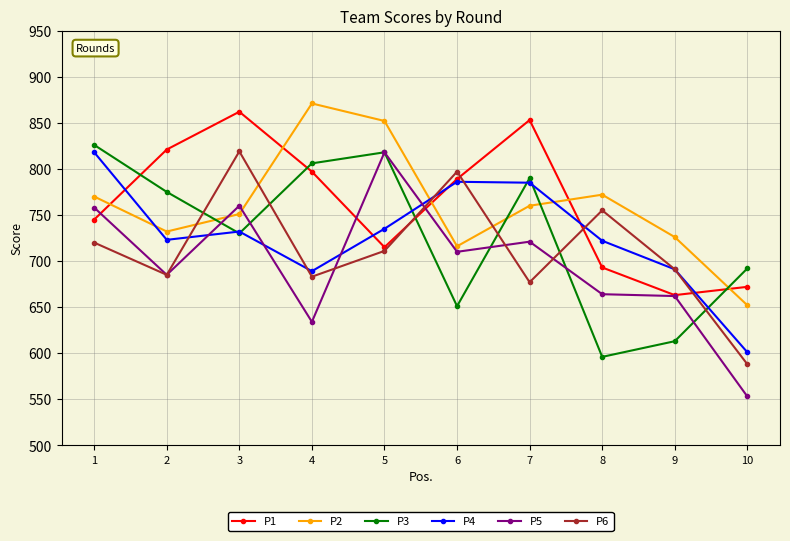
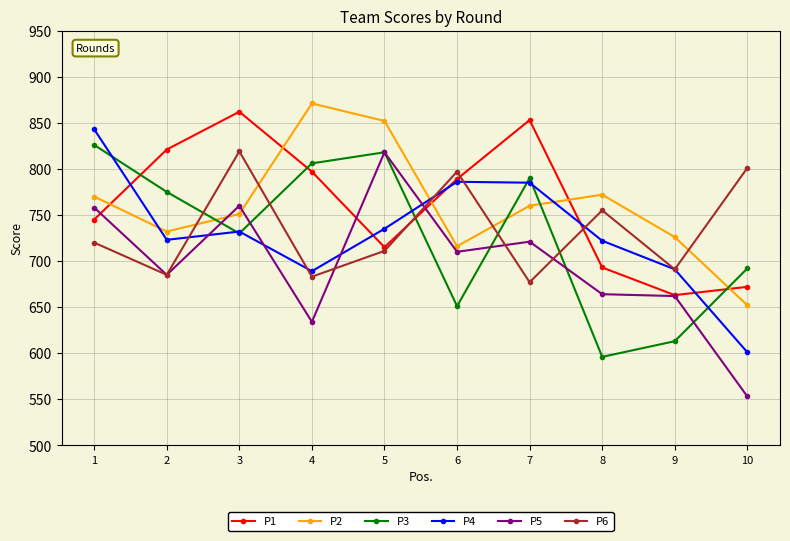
P4, 1: 820 -> 840
P6, 10: 590 -> 800
